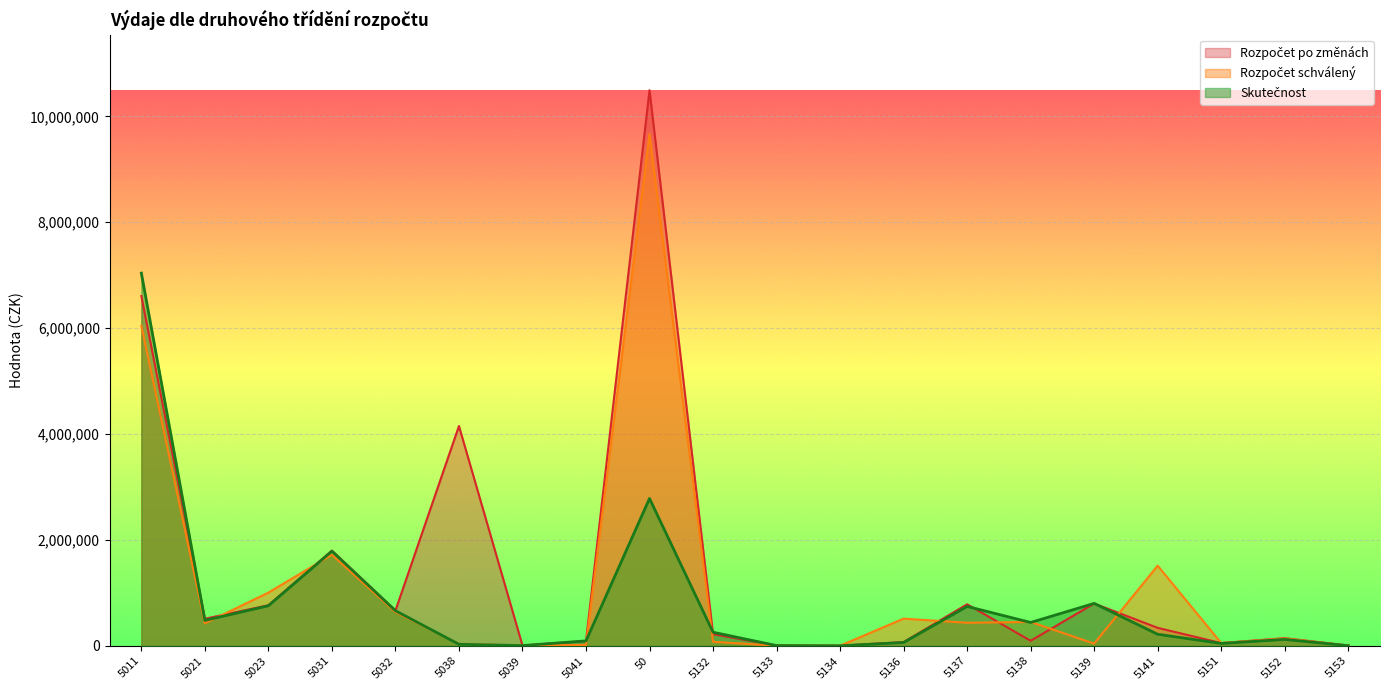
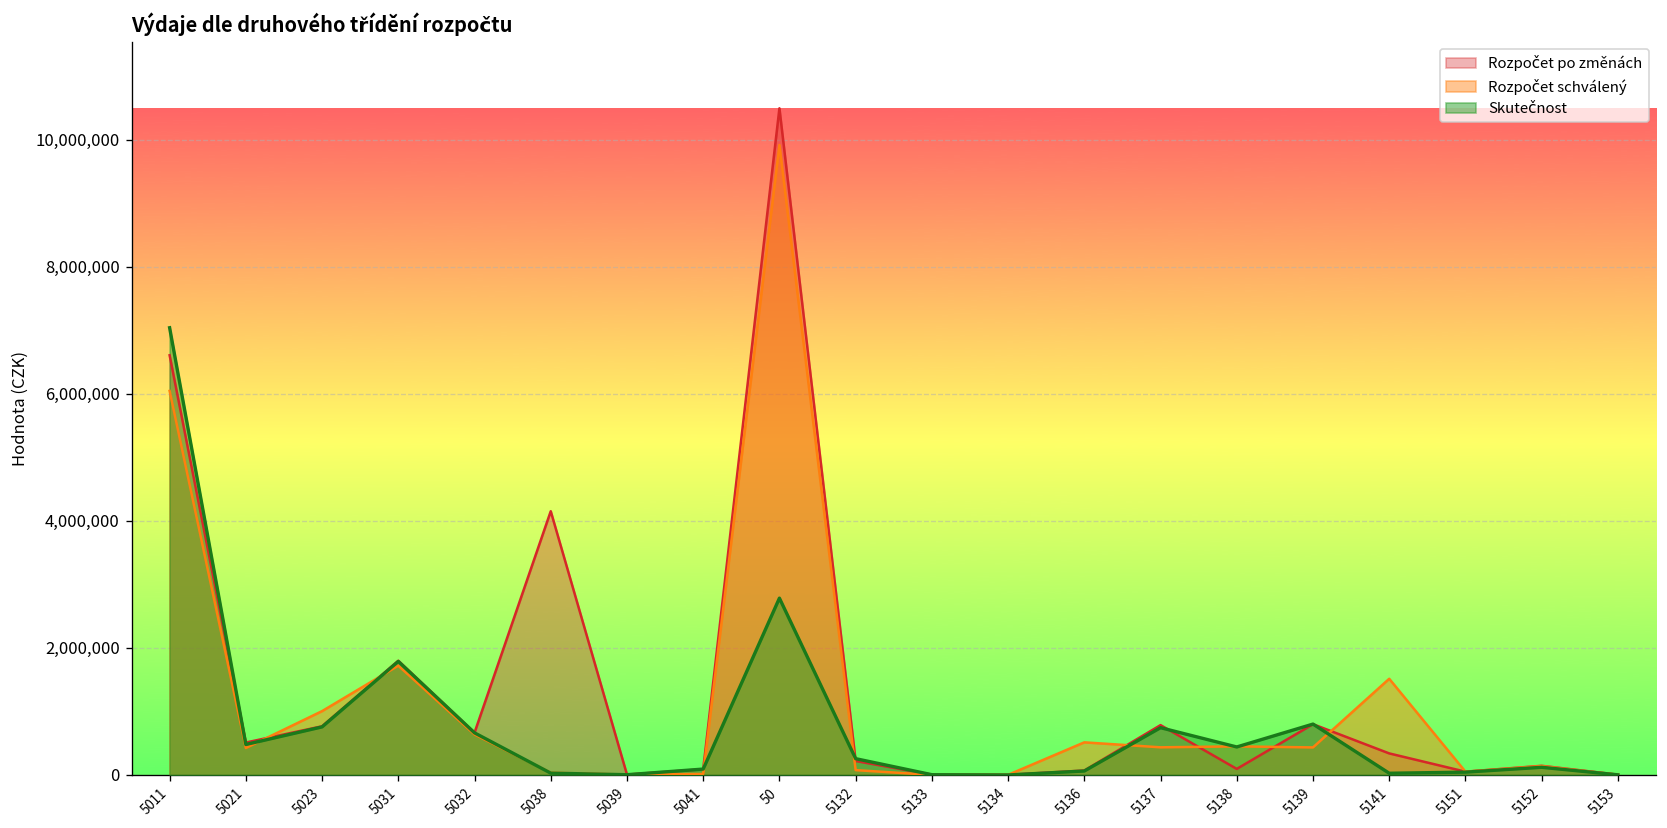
Rozpočet schválený, 50: 9,700,000 -> 9,900,000
Rozpočet schválený, 5139: 0 -> 400,000
Skutečnost, 5141: 200,000 -> 0
